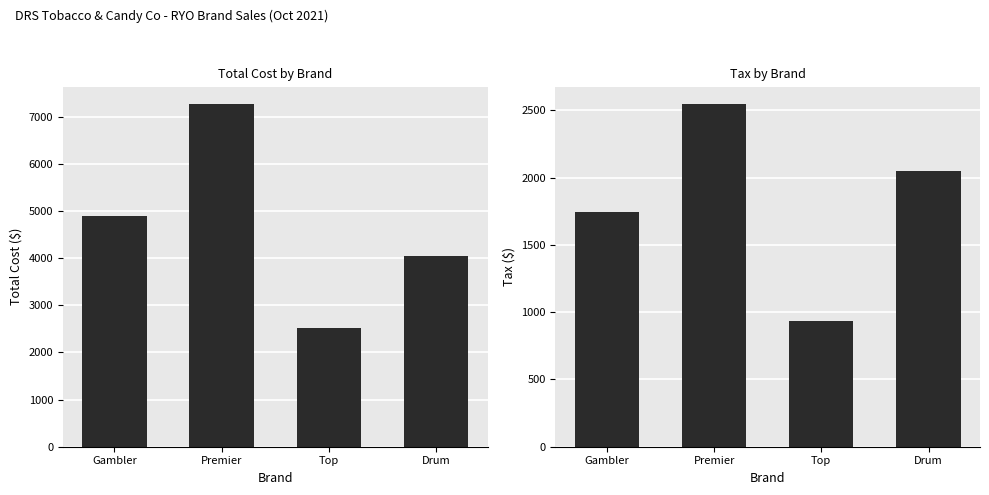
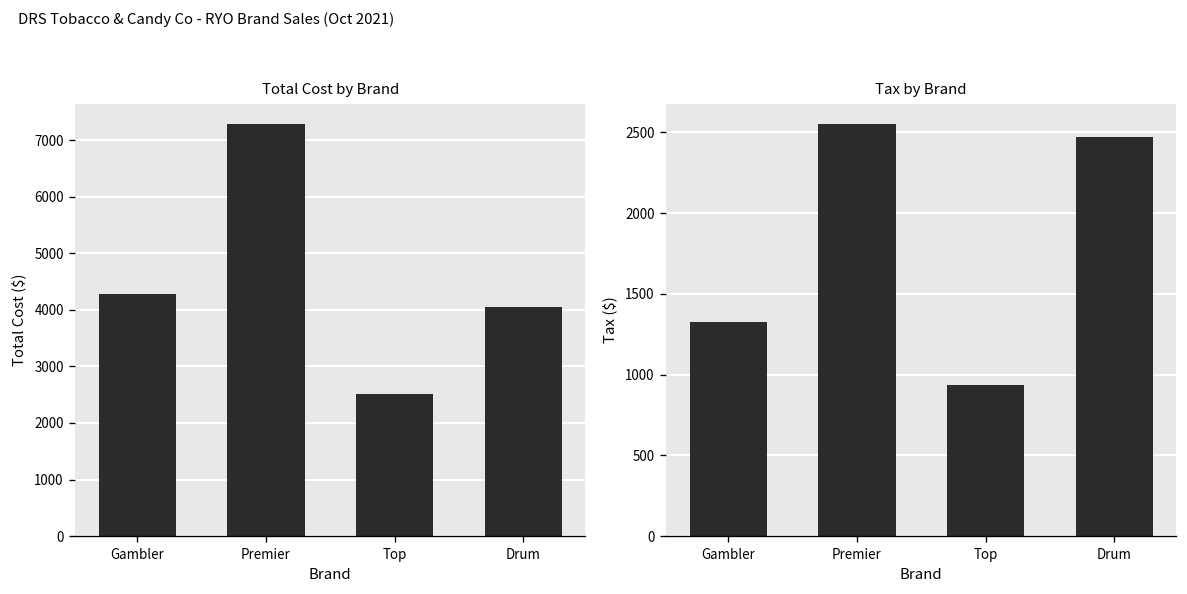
Total Cost by Brand, Gambler: 4900 -> 4300
Tax by Brand, Gambler: 1740 -> 1330
Tax by Brand, Drum: 2050 -> 2470
